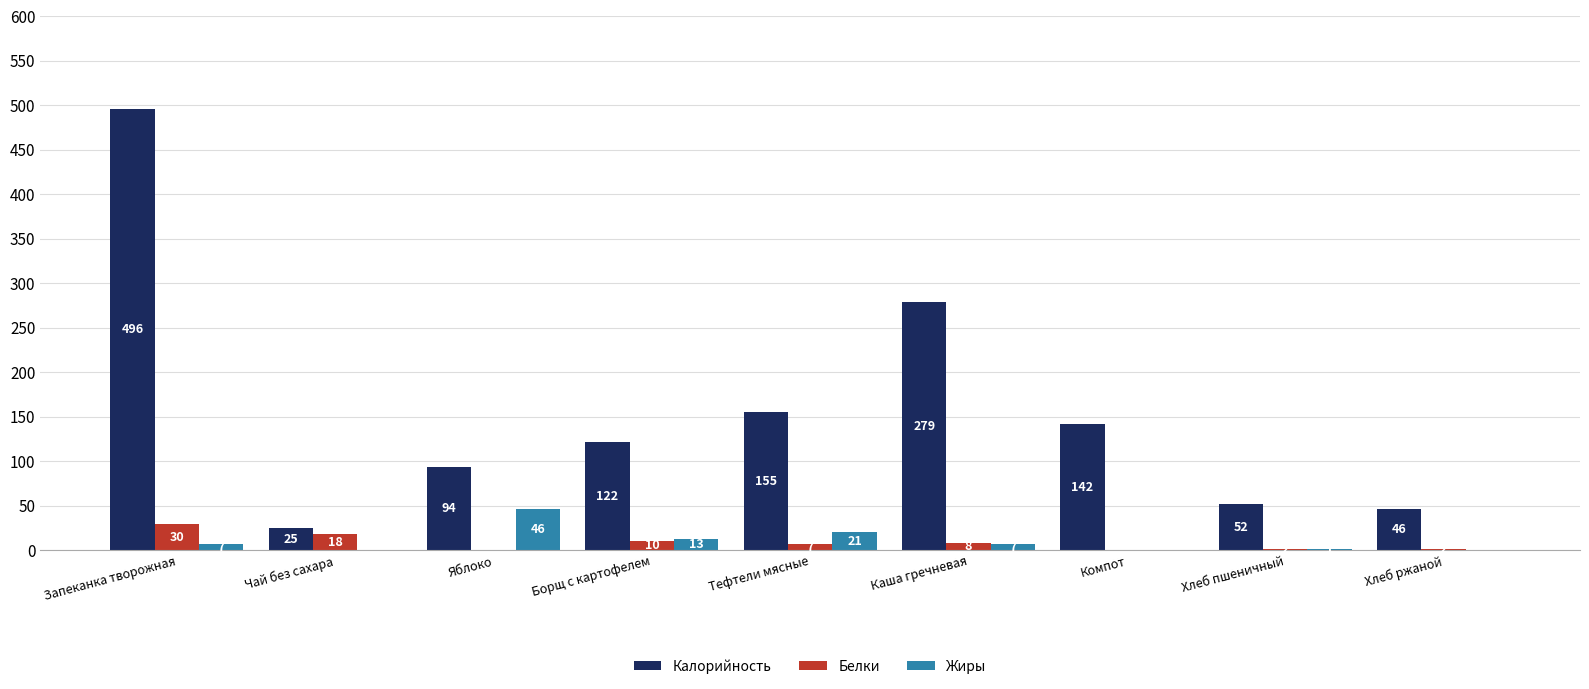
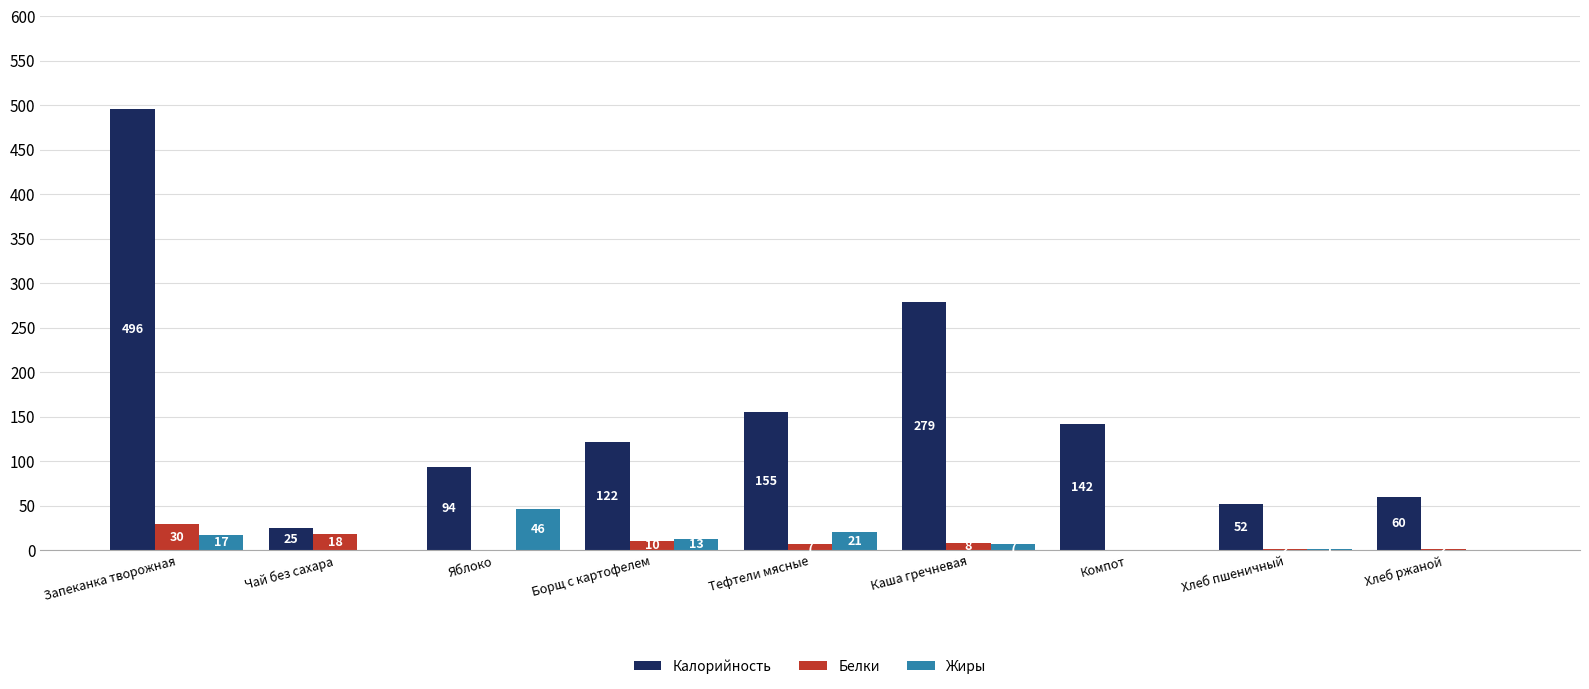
Жиры, Запеканка творожная: 10 -> 20
Калорийность, Хлеб ржаной: 46 -> 60
